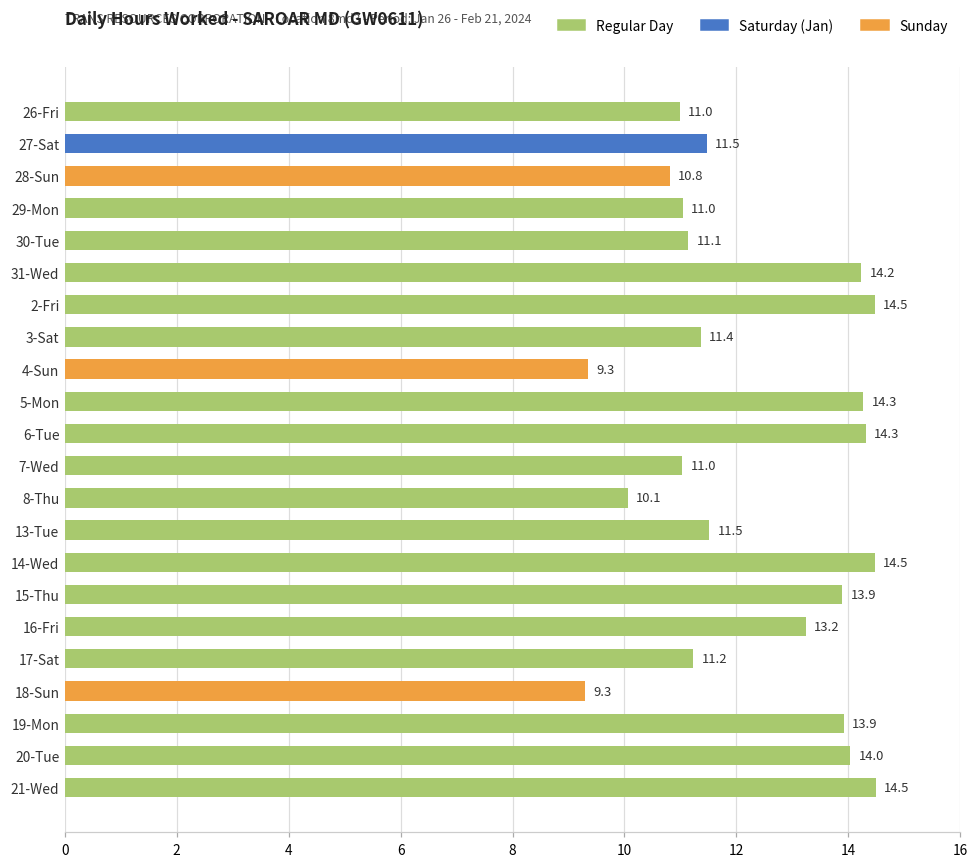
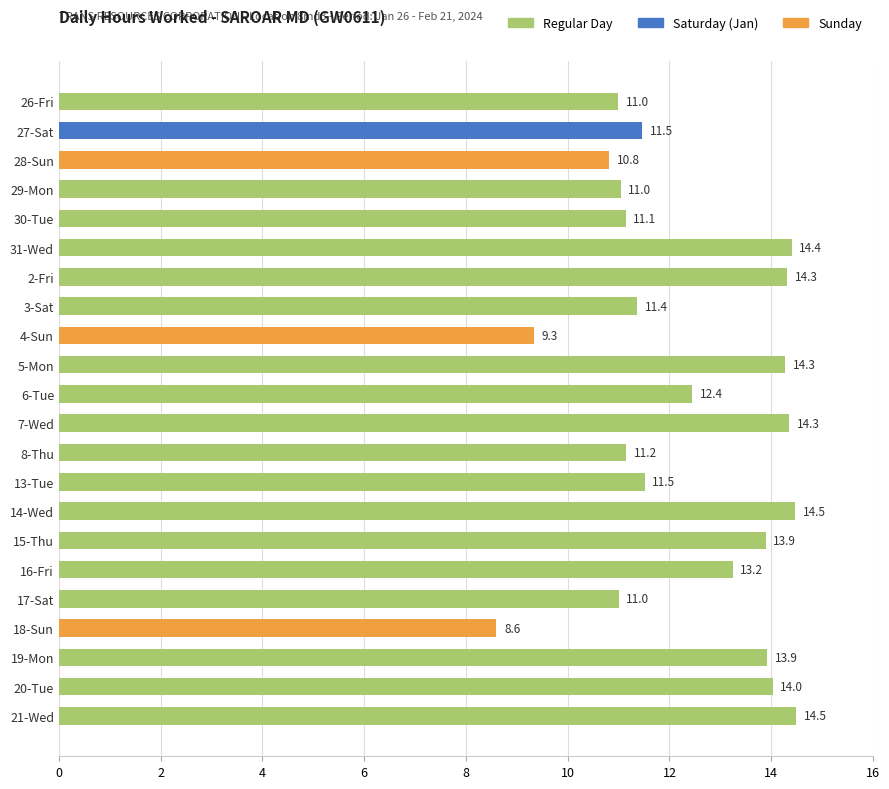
31-Wed: 14.2 -> 14.4
2-Fri: 14.5 -> 14.3
6-Tue: 14.3 -> 12.4
7-Wed: 11.0 -> 14.3
8-Thu: 10.1 -> 11.2
17-Sat: 11.2 -> 11.0
18-Sun: 9.3 -> 8.6
